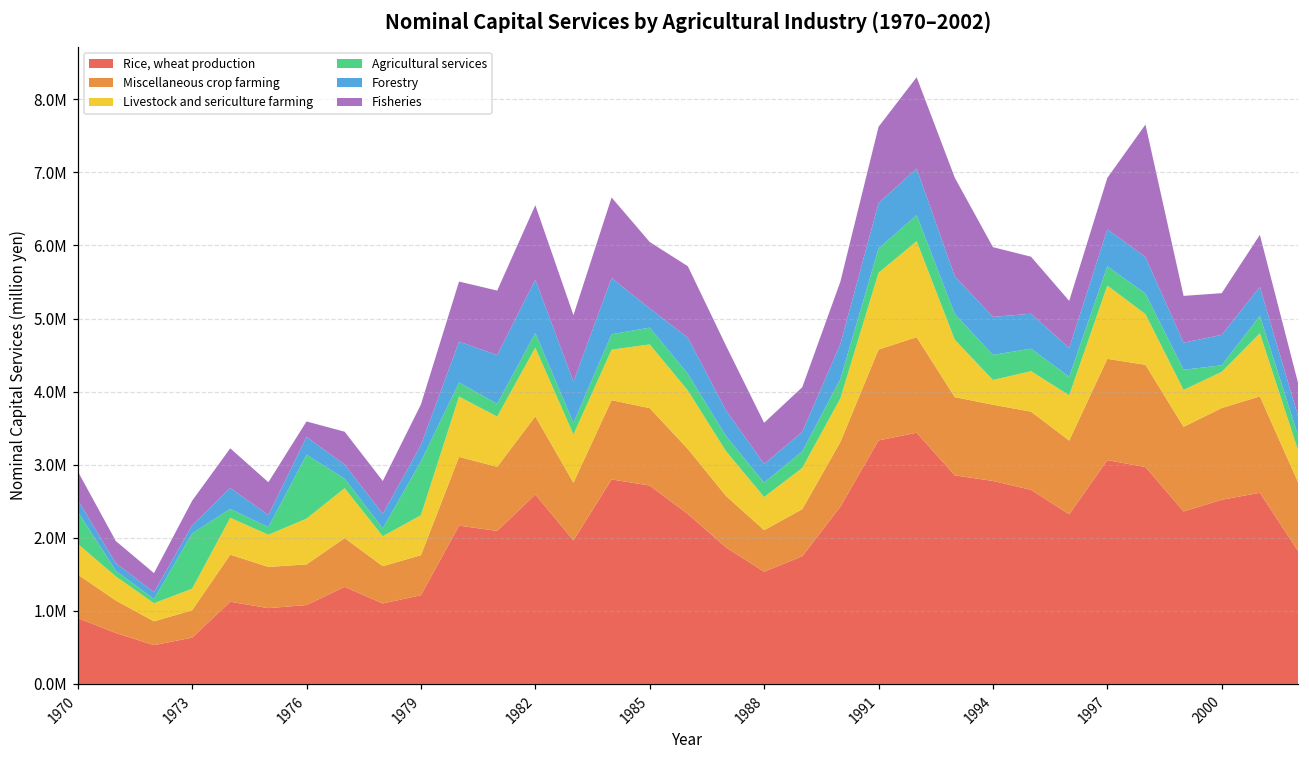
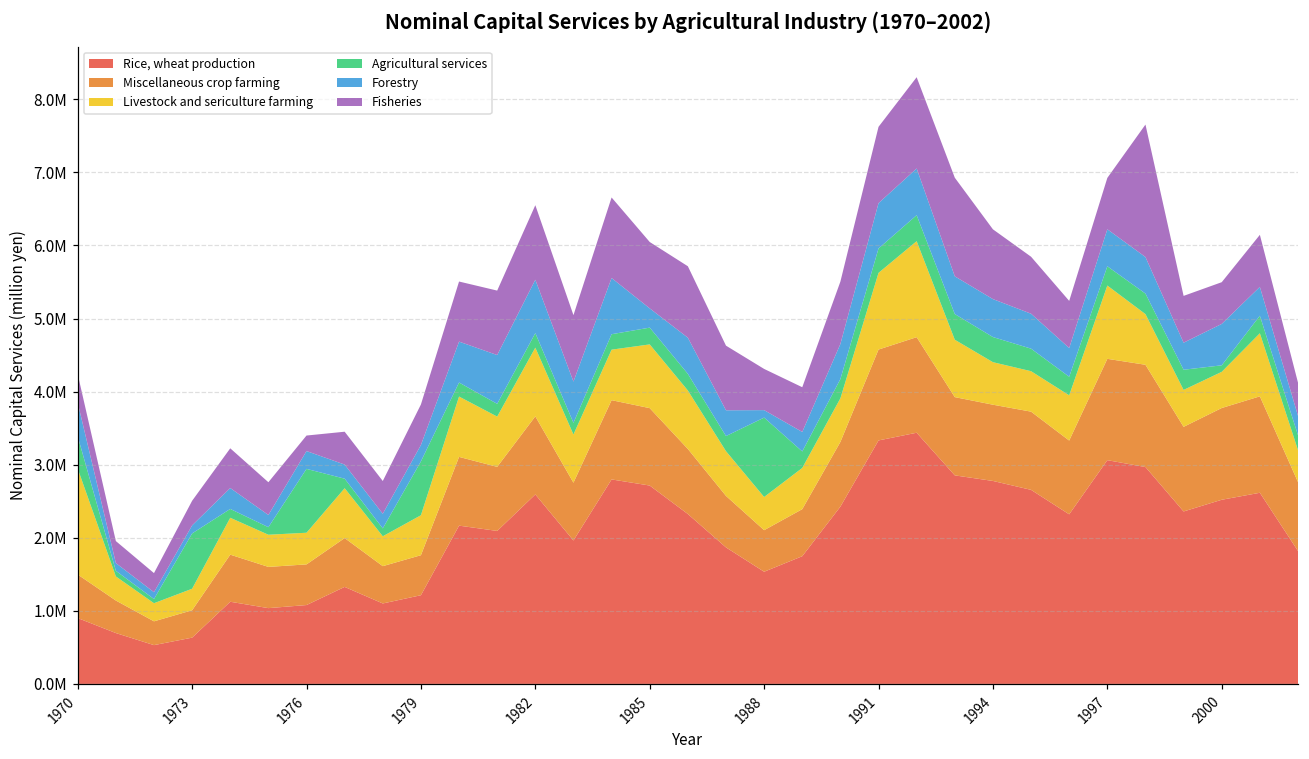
Livestock and sericulture farming, 1970: 400000 -> 1400000
Forestry, 1970: 200000 -> 500000
Livestock and sericulture farming, 1976: 600000 -> 400000
Agricultural services, 1988: 200000 -> 1100000
Forestry, 1988: 300000 -> 100000
Livestock and sericulture farming, 1994: 300000 -> 600000
Forestry, 2000: 400000 -> 600000
